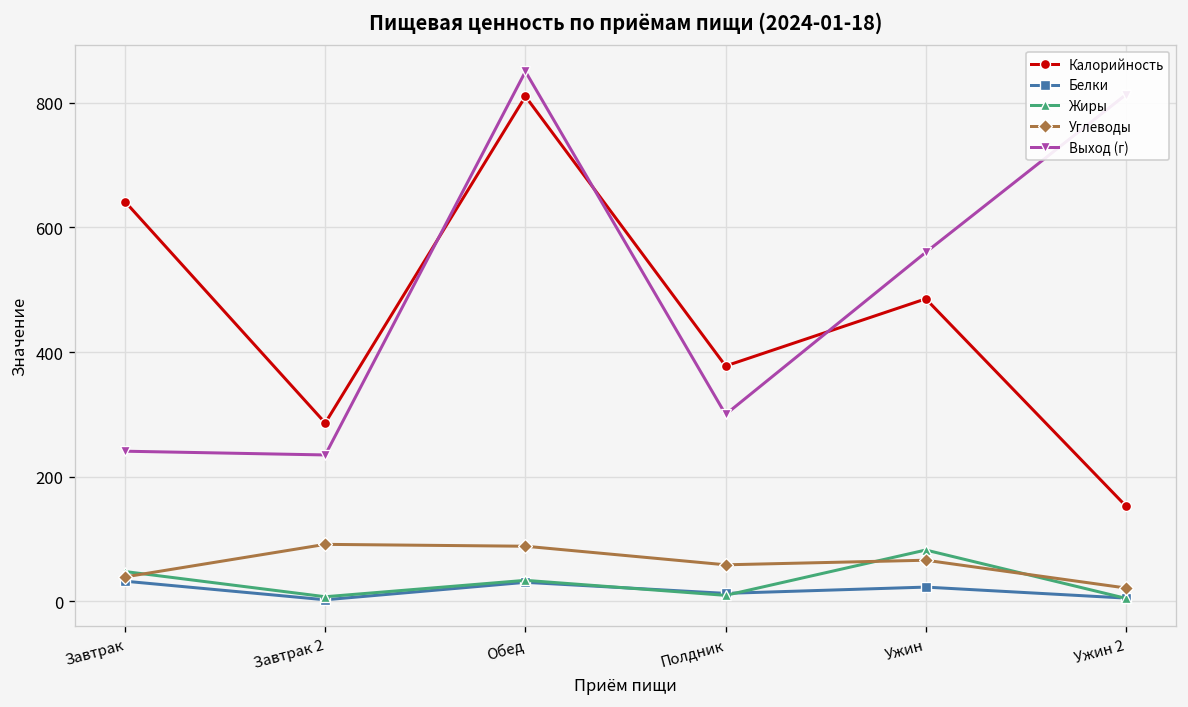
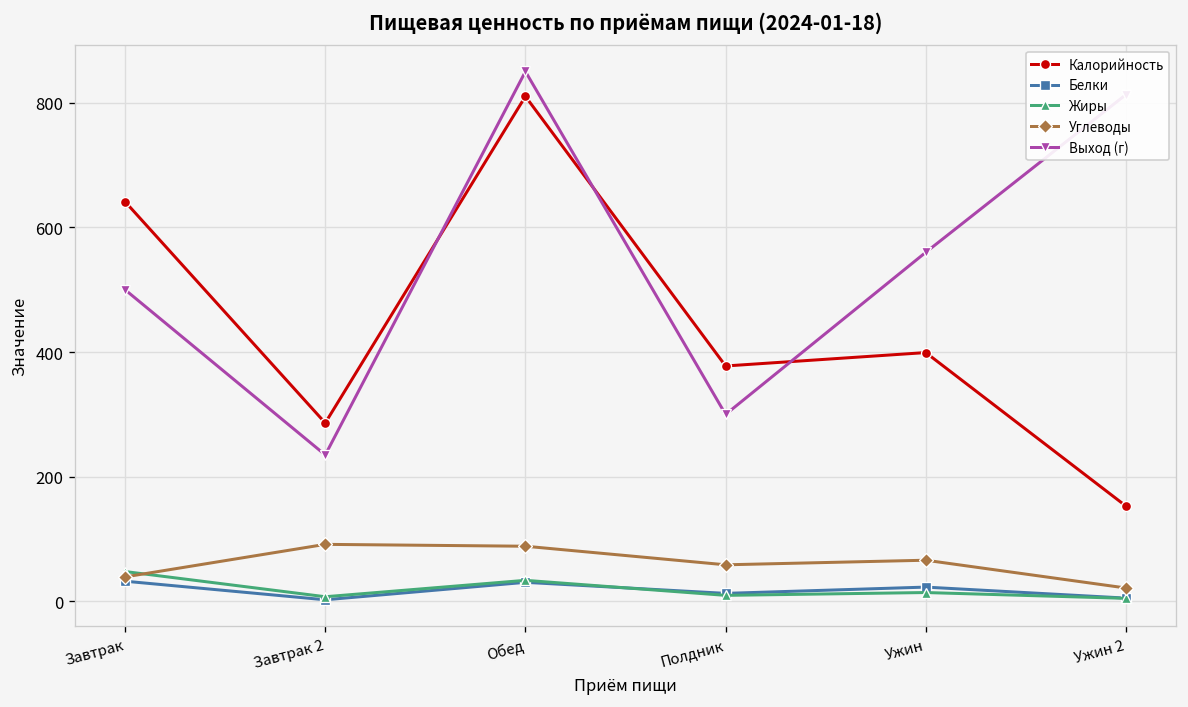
Выход (г), Завтрак: 240 -> 500
Калорийность, Ужин: 490 -> 400
Жиры, Ужин: 80 -> 10
